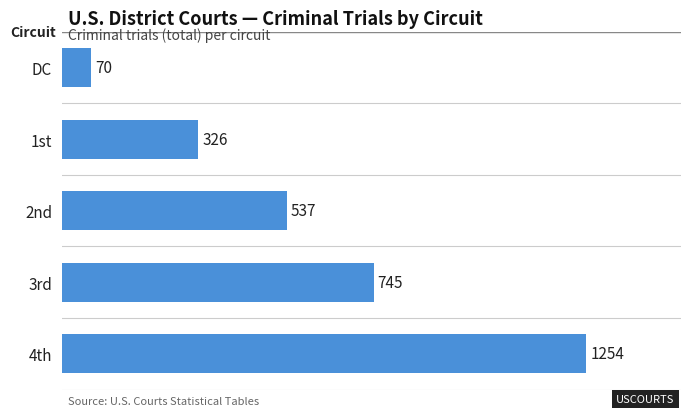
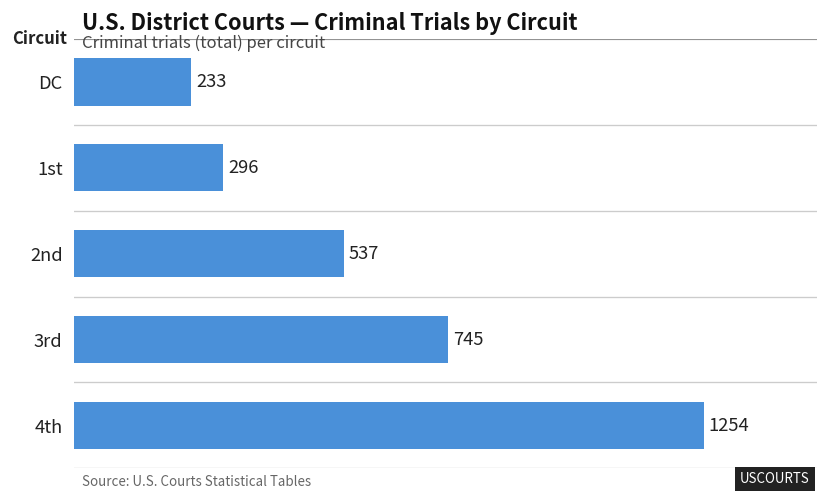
DC: 70 -> 233
1st: 326 -> 296
